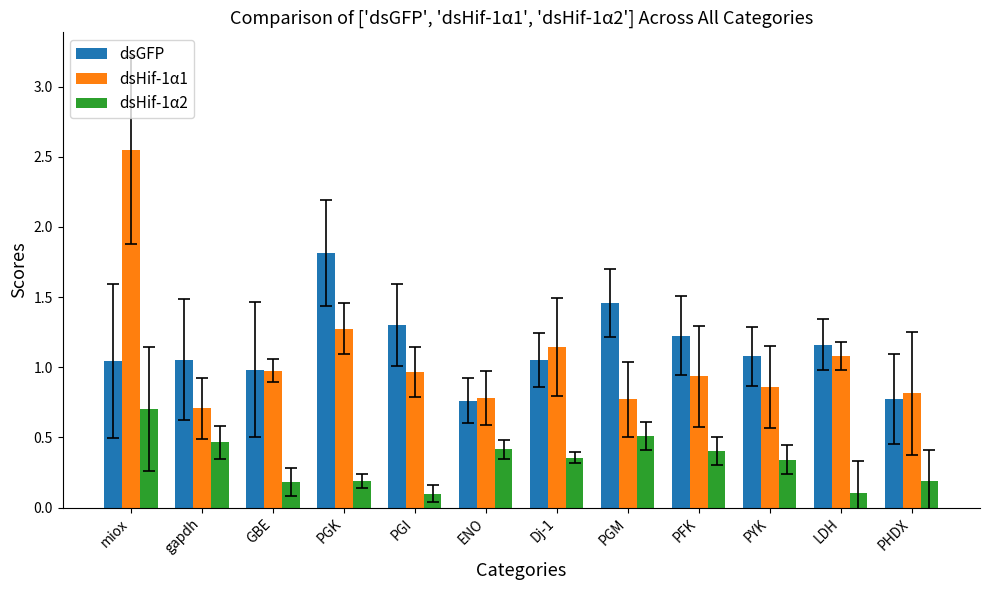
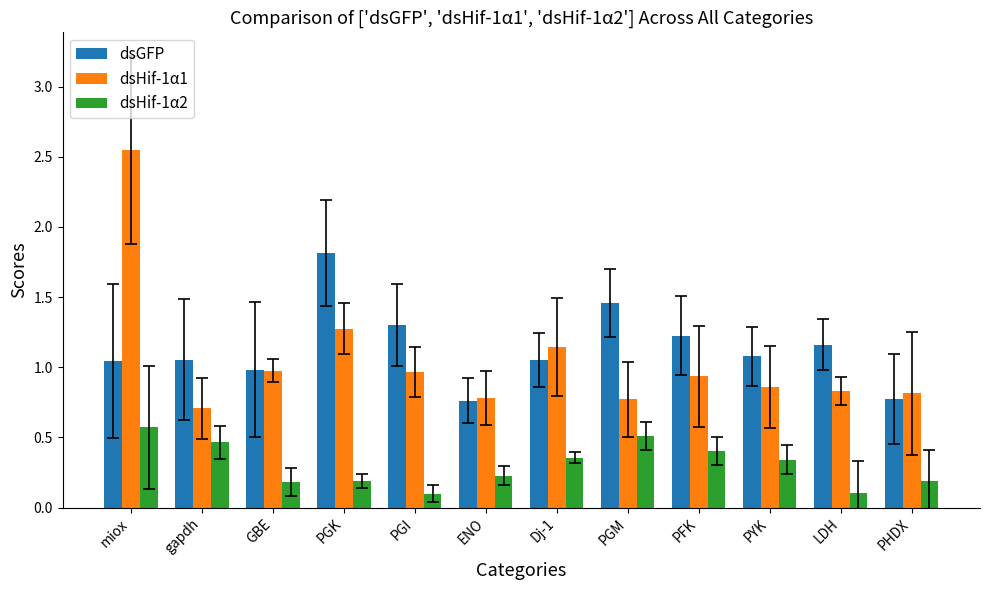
dsHif-1α2, miox: 0.70 -> 0.57
dsHif-1α2, ENO: 0.41 -> 0.23
dsHif-1α1, LDH: 1.08 -> 0.83
